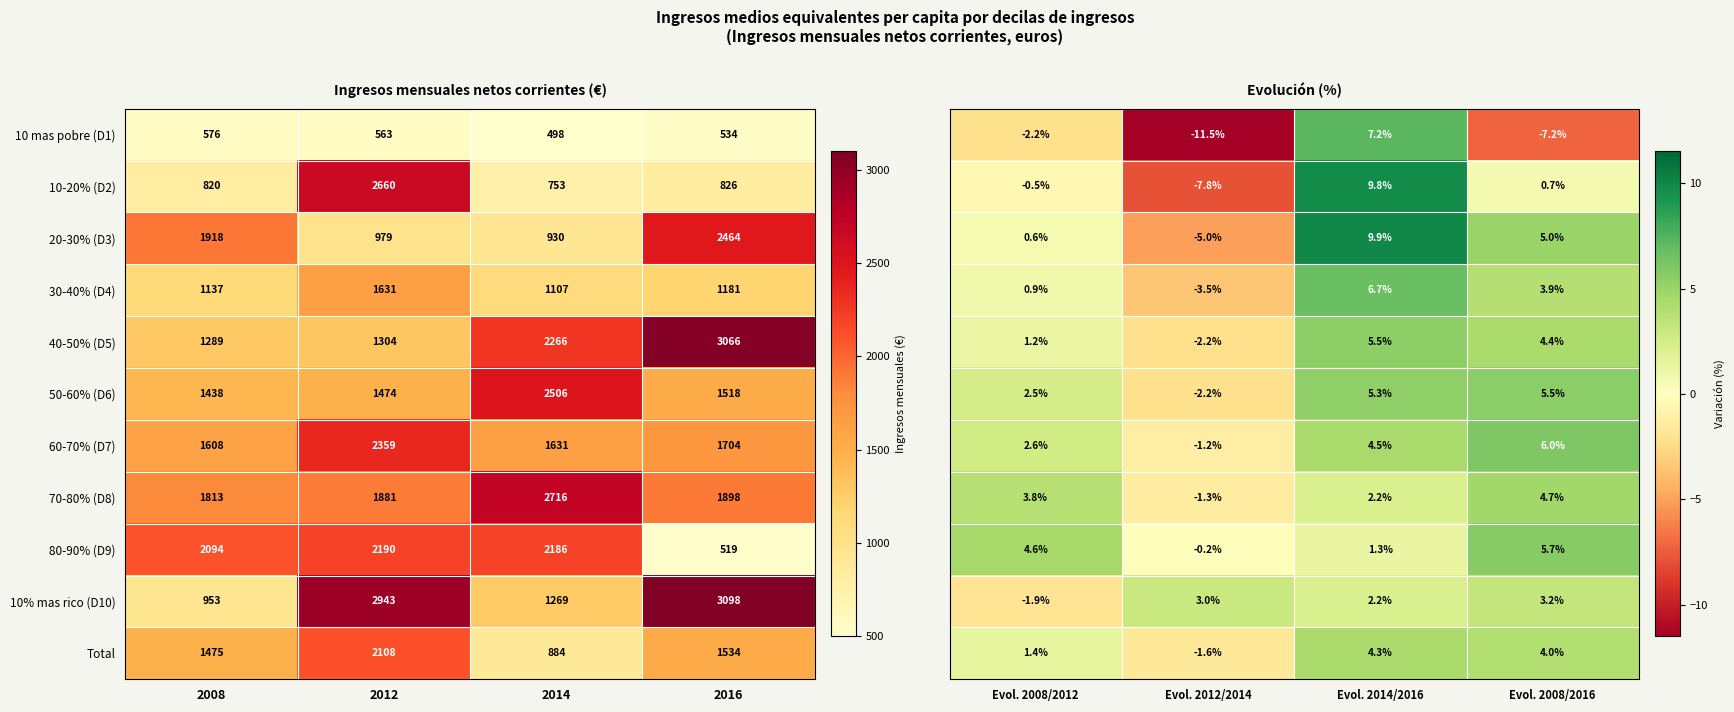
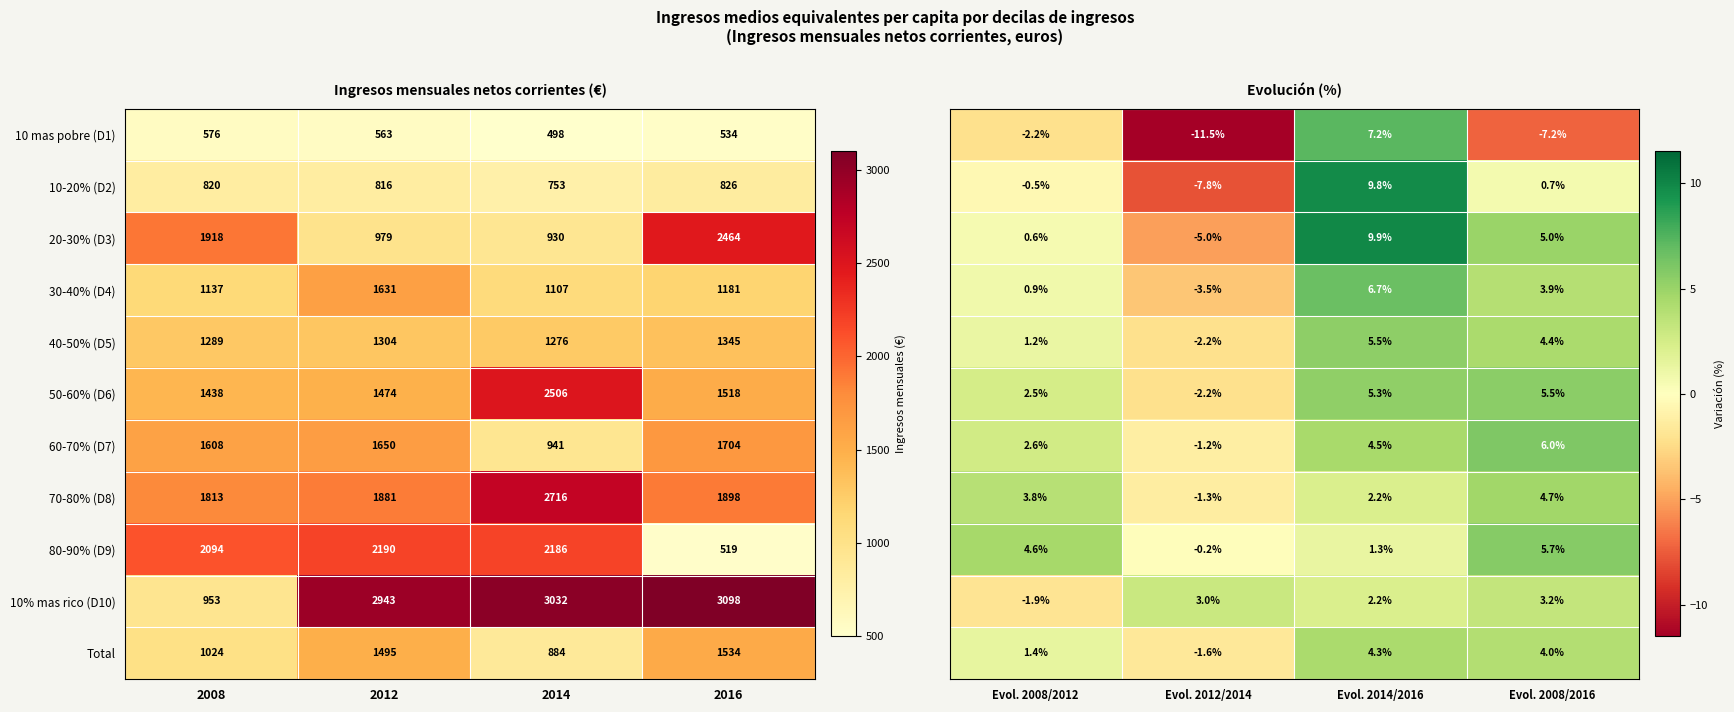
Ingresos mensuales netos corrientes (€), 10-20% (D2), 2012: 2660 -> 816
Ingresos mensuales netos corrientes (€), 40-50% (D5), 2014: 2266 -> 1276
Ingresos mensuales netos corrientes (€), 40-50% (D5), 2016: 3066 -> 1345
Ingresos mensuales netos corrientes (€), 60-70% (D7), 2012: 2359 -> 1650
Ingresos mensuales netos corrientes (€), 60-70% (D7), 2014: 1631 -> 941
Ingresos mensuales netos corrientes (€), 10% mas rico (D10), 2014: 1269 -> 3032
Ingresos mensuales netos corrientes (€), Total, 2008: 1475 -> 1024
Ingresos mensuales netos corrientes (€), Total, 2012: 2108 -> 1495
